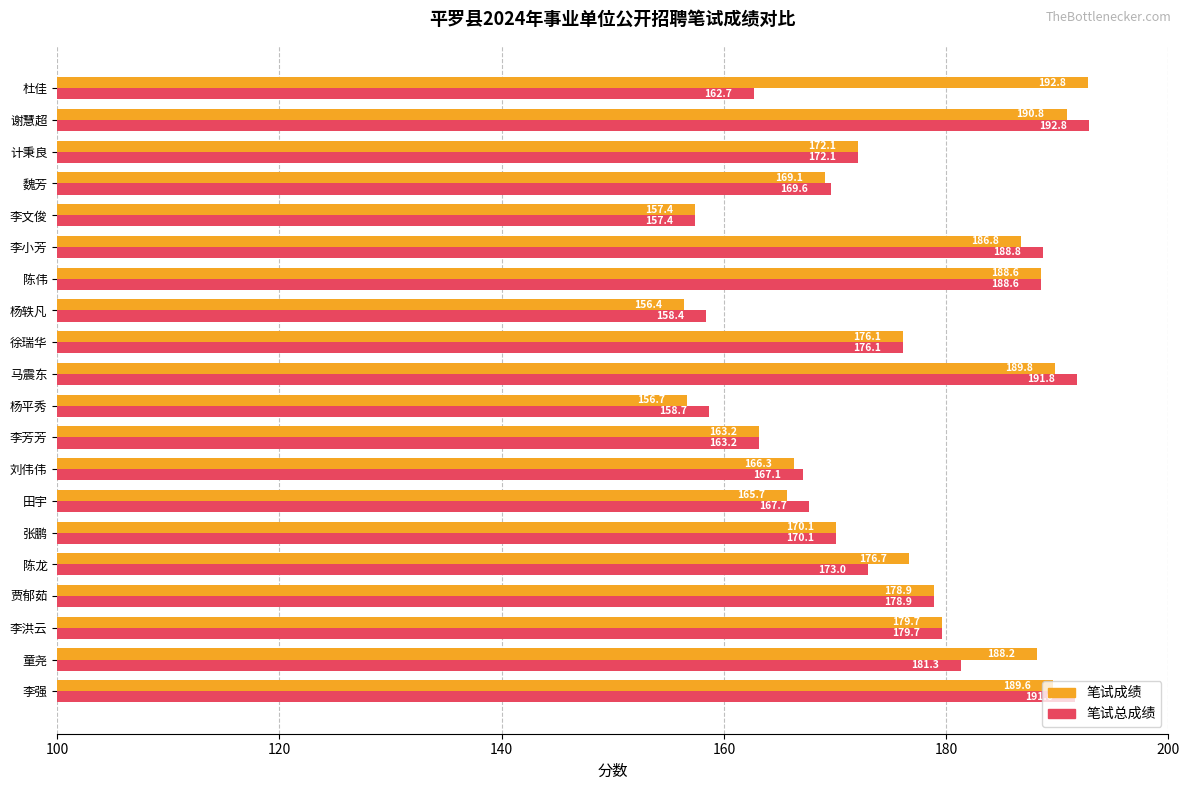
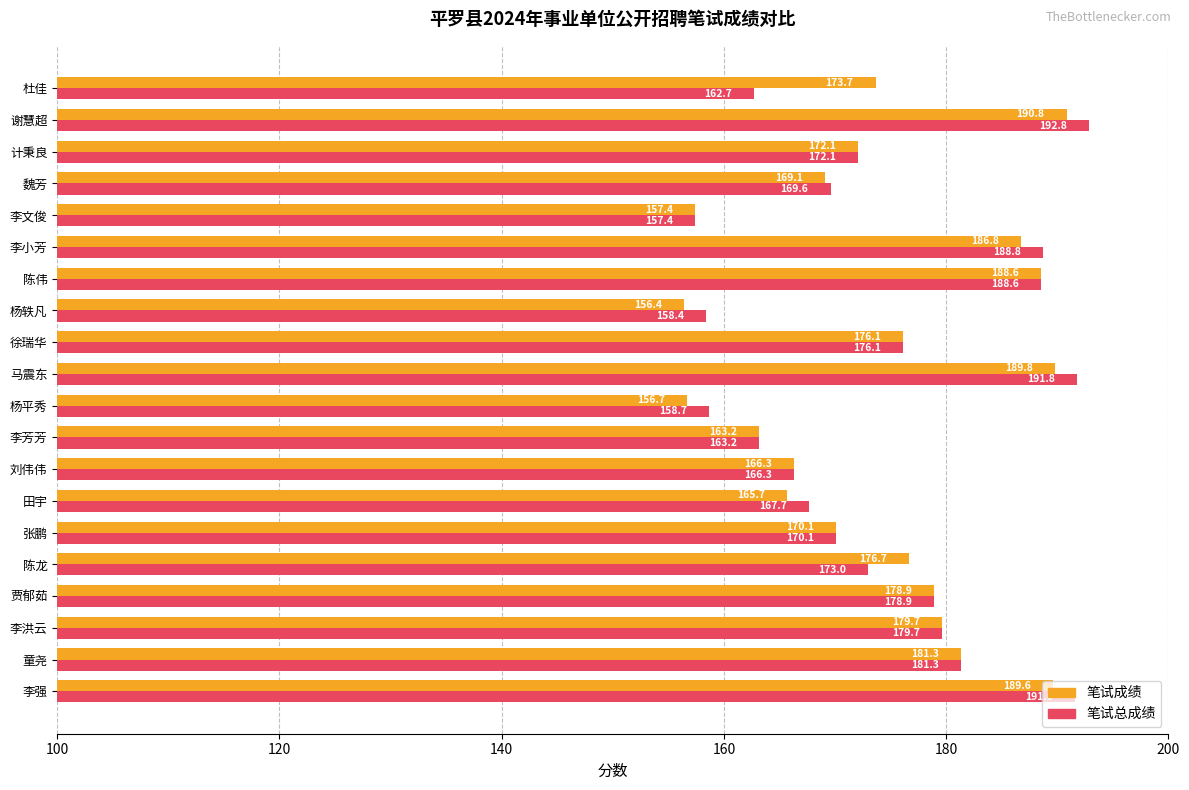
笔试成绩, 杜佳: 192.8 -> 173.7
笔试总成绩, 刘伟伟: 167.1 -> 166.3
笔试成绩, 童尧: 188.2 -> 181.3
